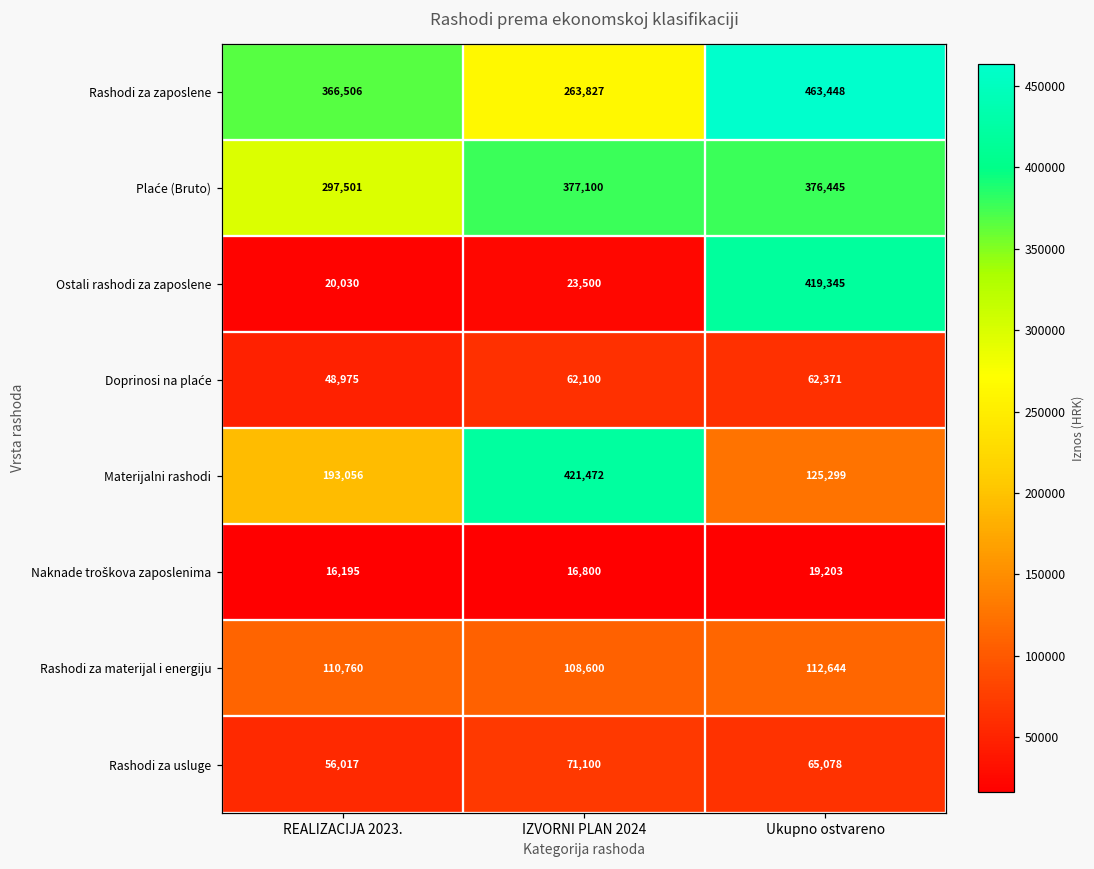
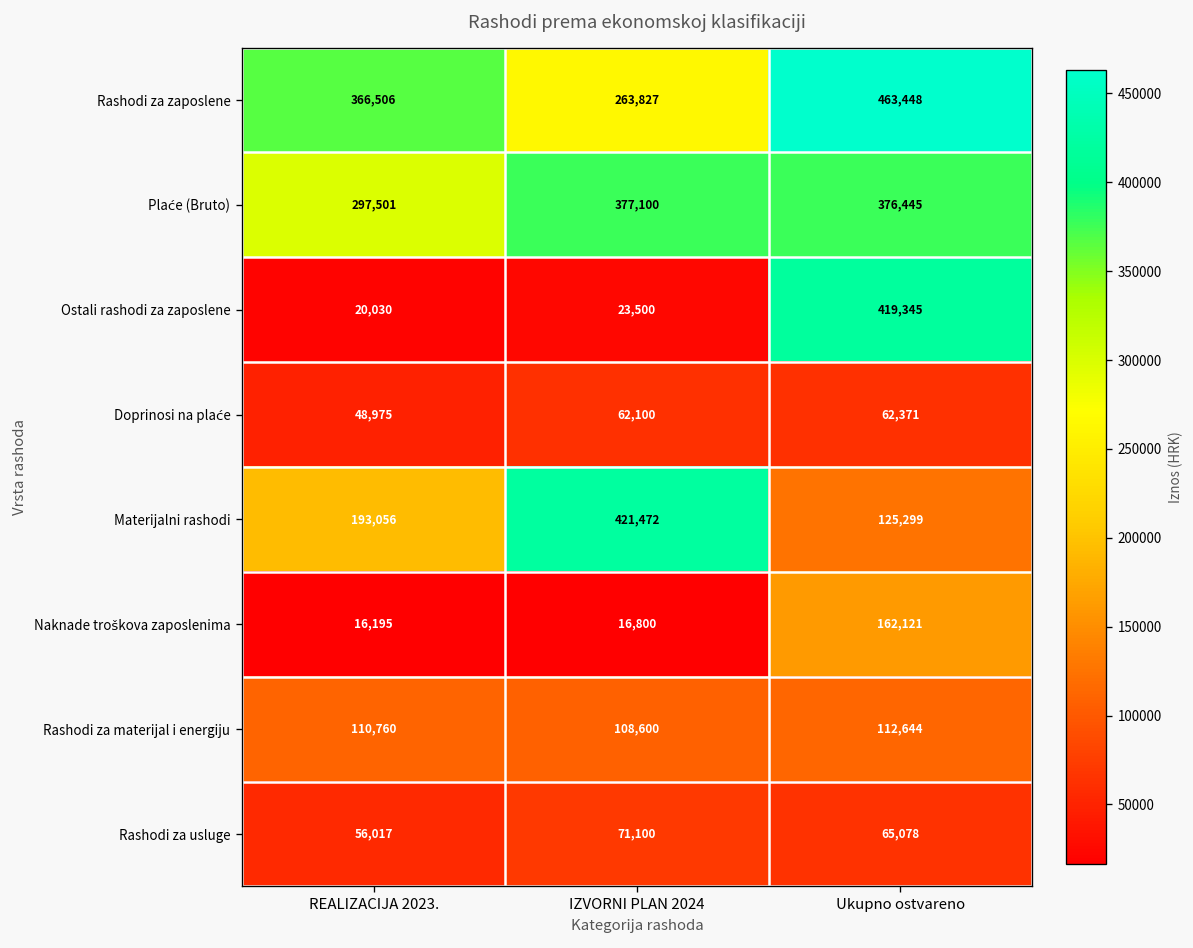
Naknade troškova zaposlenima, Ukupno ostvareno: 19,203 -> 162,121
